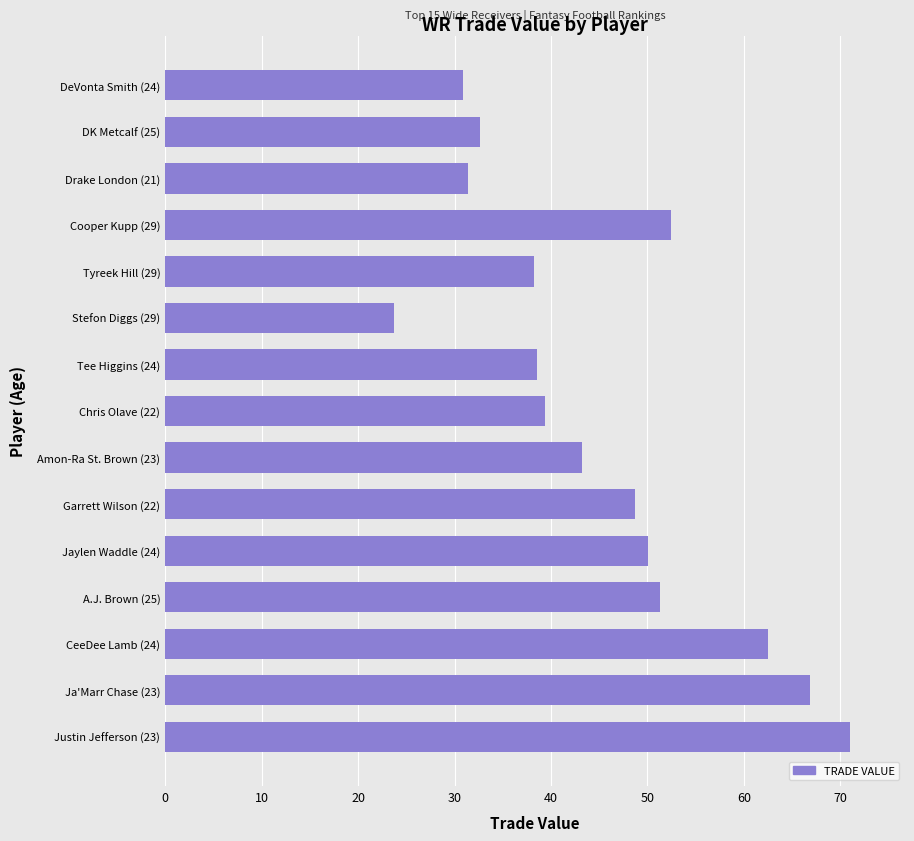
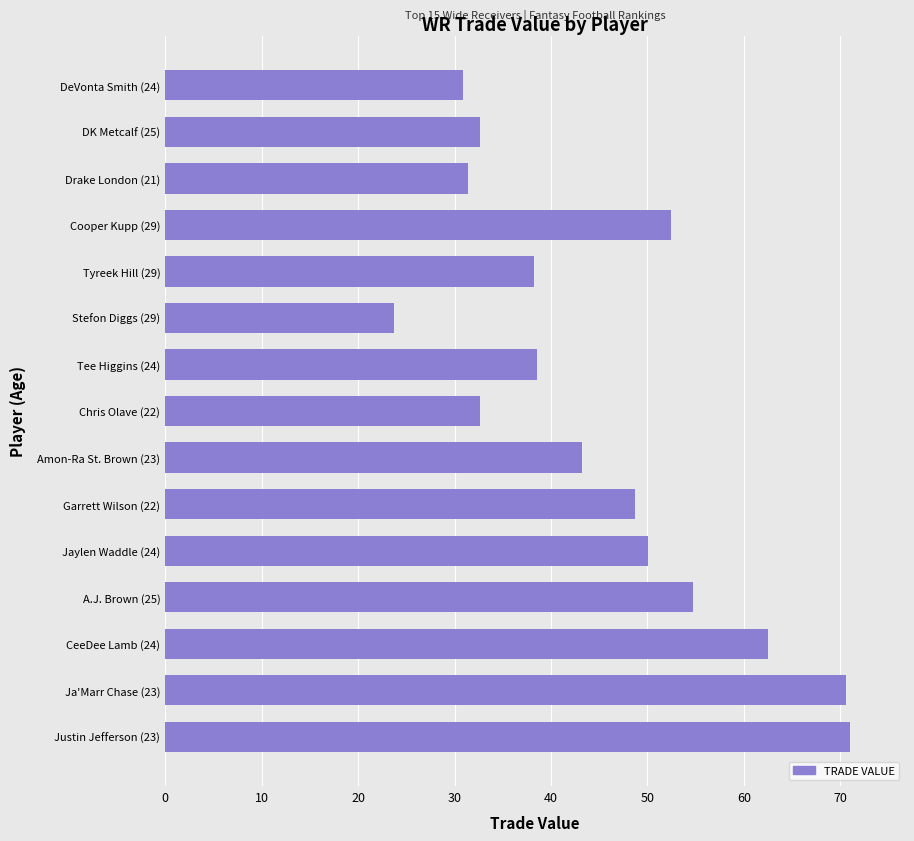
Chris Olave (22): 39 -> 33
A.J. Brown (25): 51 -> 55
Ja'Marr Chase (23): 67 -> 71
